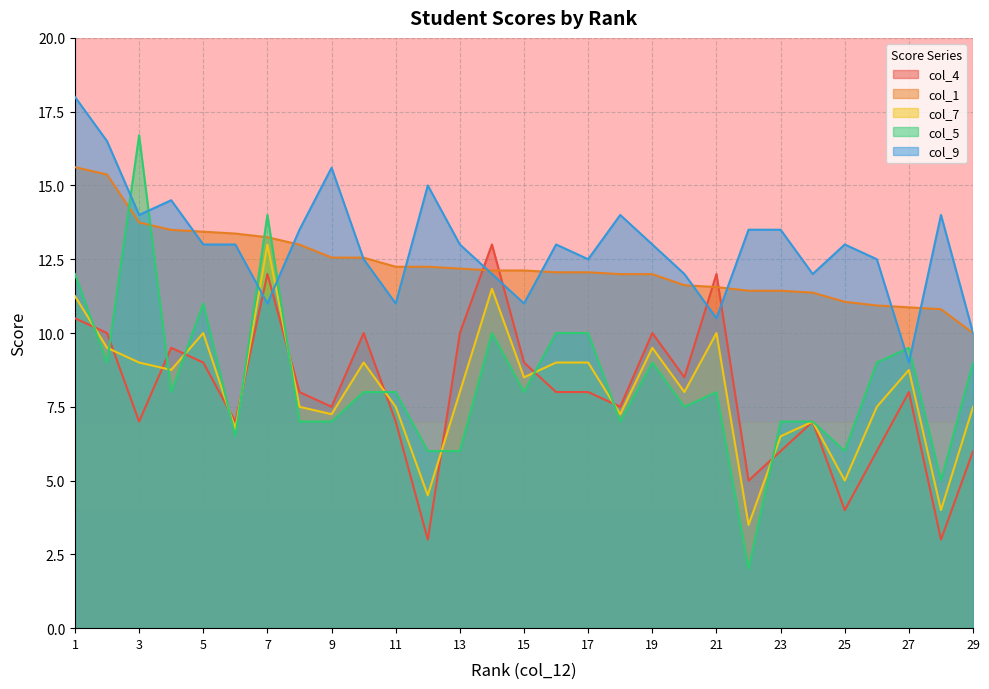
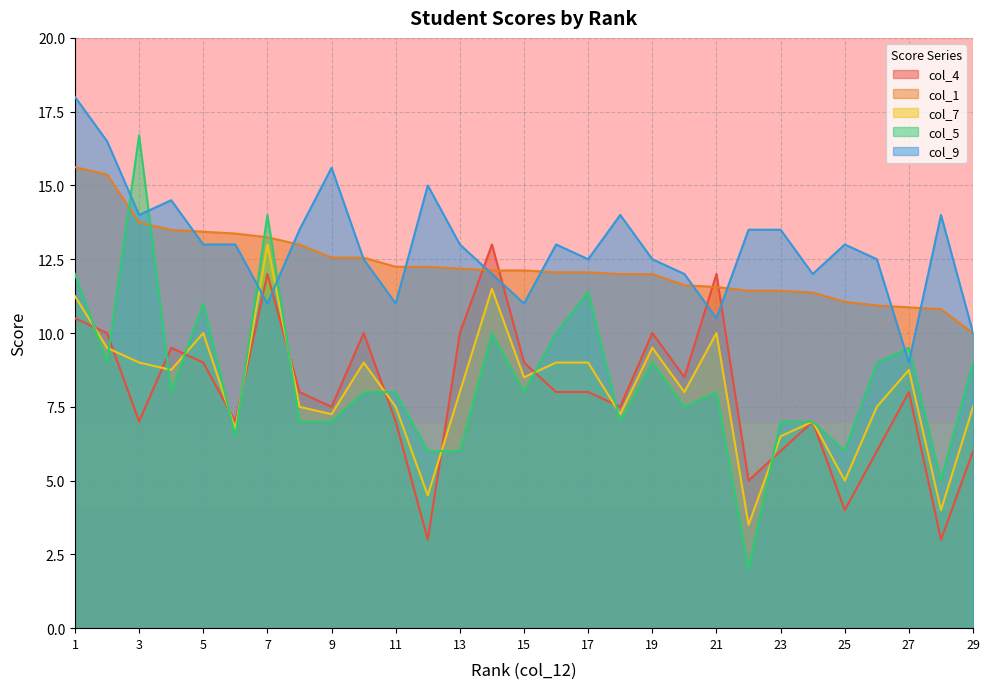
col_5, 17: 10.0 -> 11.4
col_9, 19: 13.0 -> 12.5
